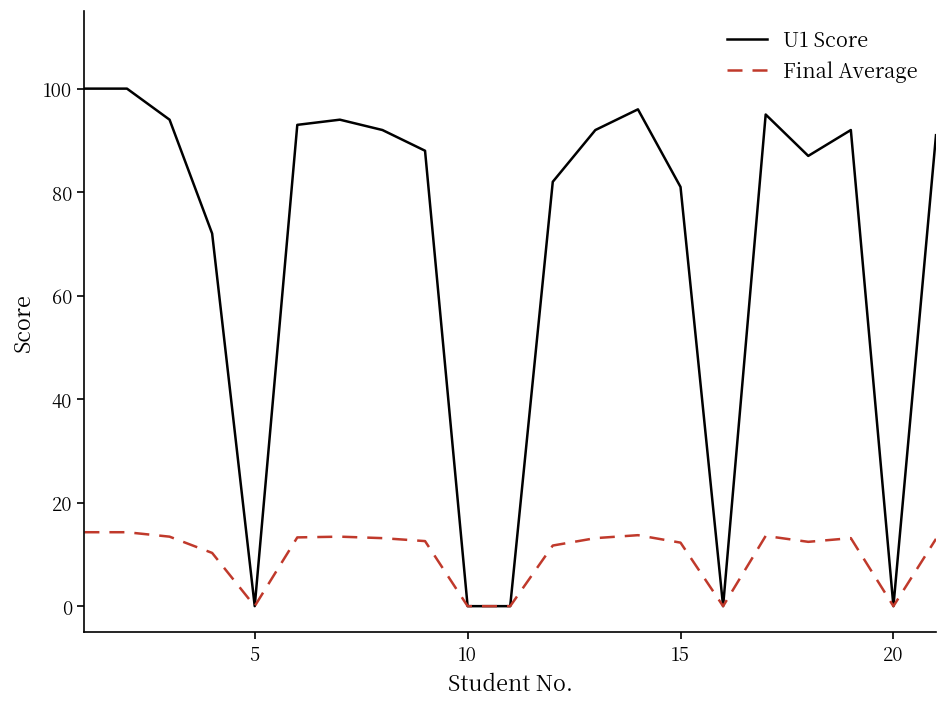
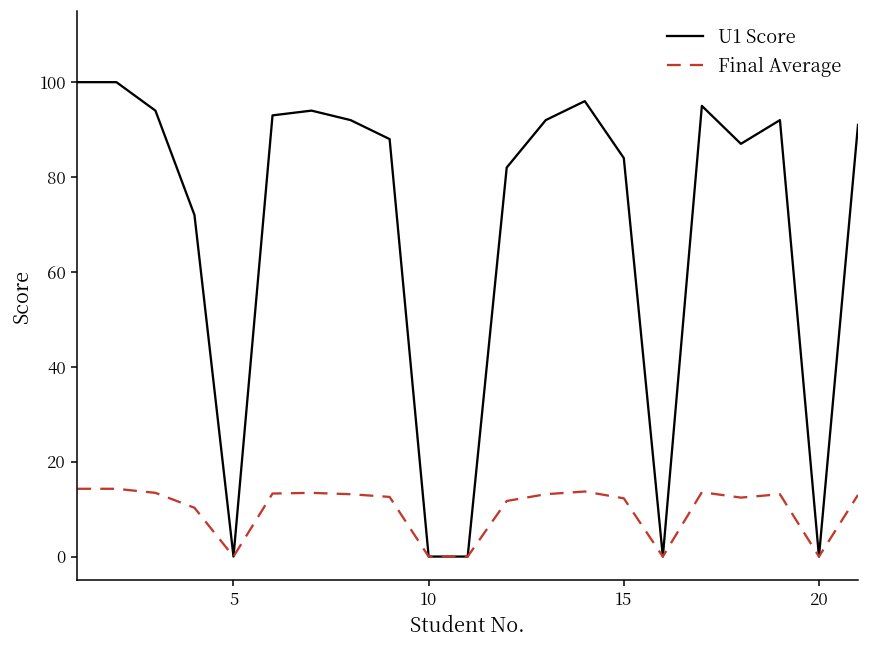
U1 Score, 15: 81 -> 84
